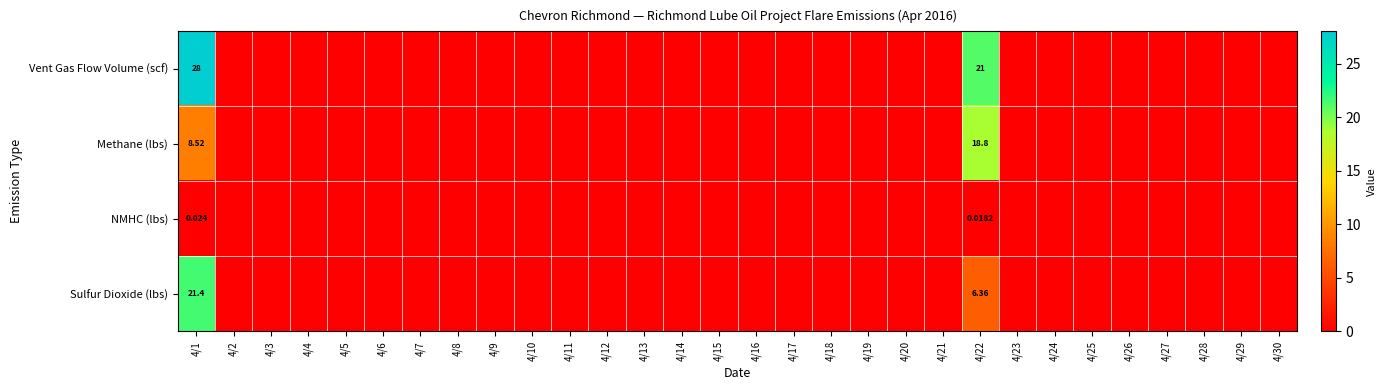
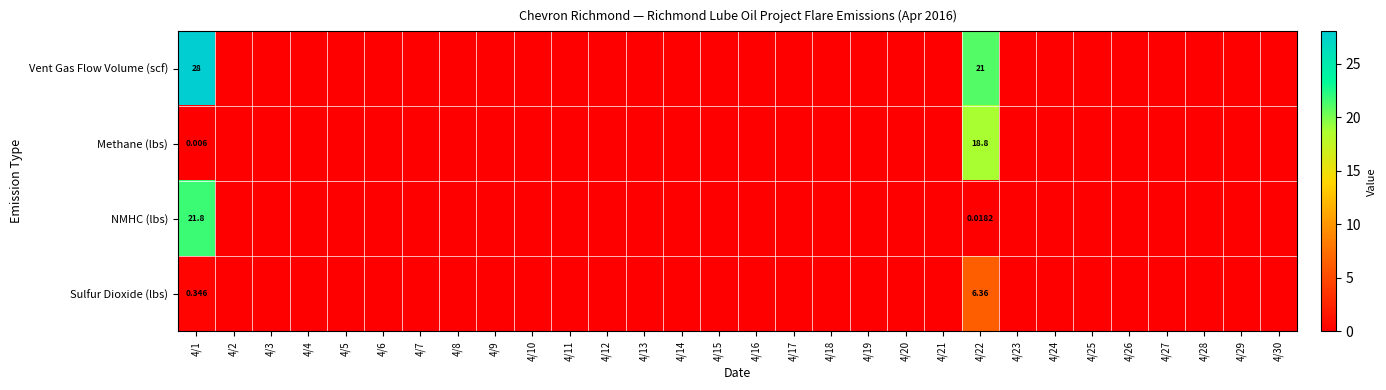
Methane (lbs), 4/1: 8.52 -> 0.006
NMHC (lbs), 4/1: 0.024 -> 21.8
Sulfur Dioxide (lbs), 4/1: 21.4 -> 0.346
